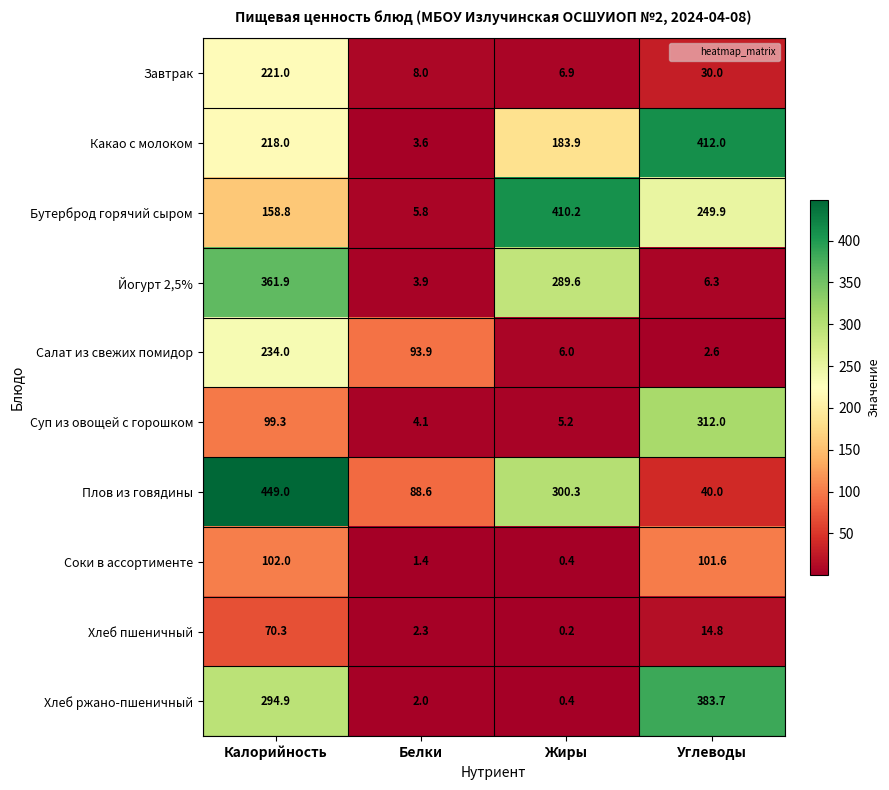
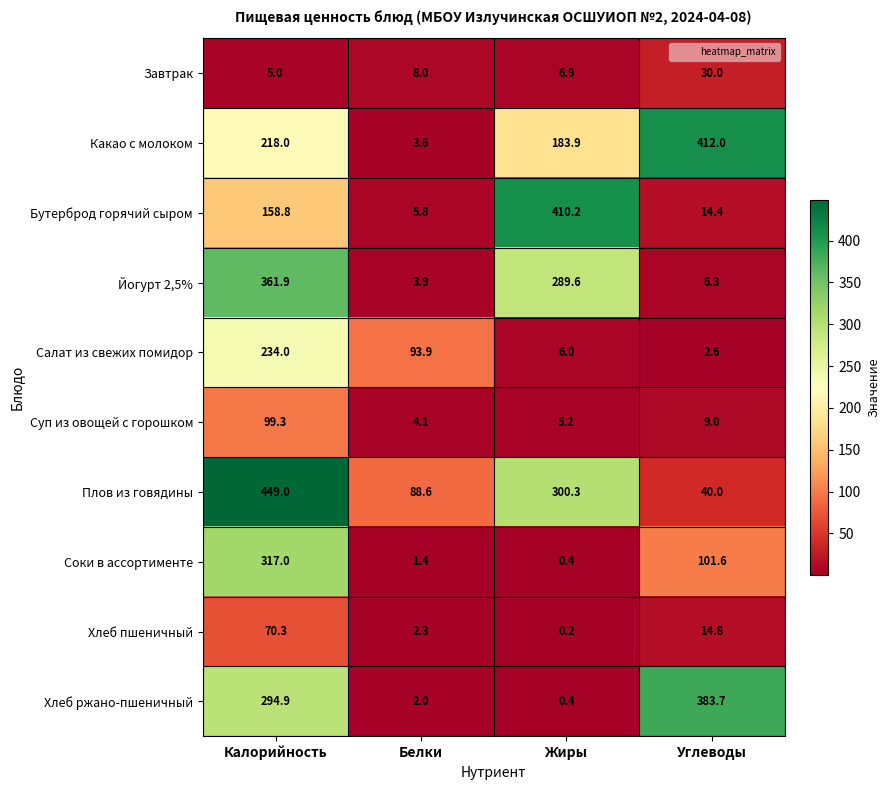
Завтрак, Калорийность: 221.0 -> 5.0
Бутерброд горячий сыром, Углеводы: 249.9 -> 14.4
Суп из овощей с горошком, Углеводы: 312.0 -> 9.0
Соки в ассортименте, Калорийность: 102.0 -> 317.0
